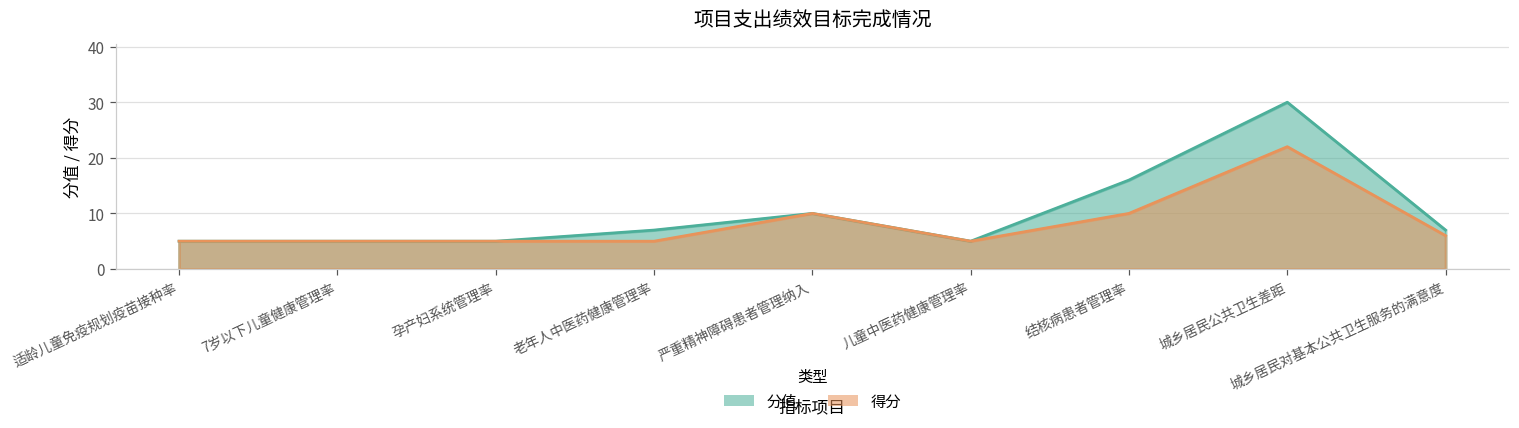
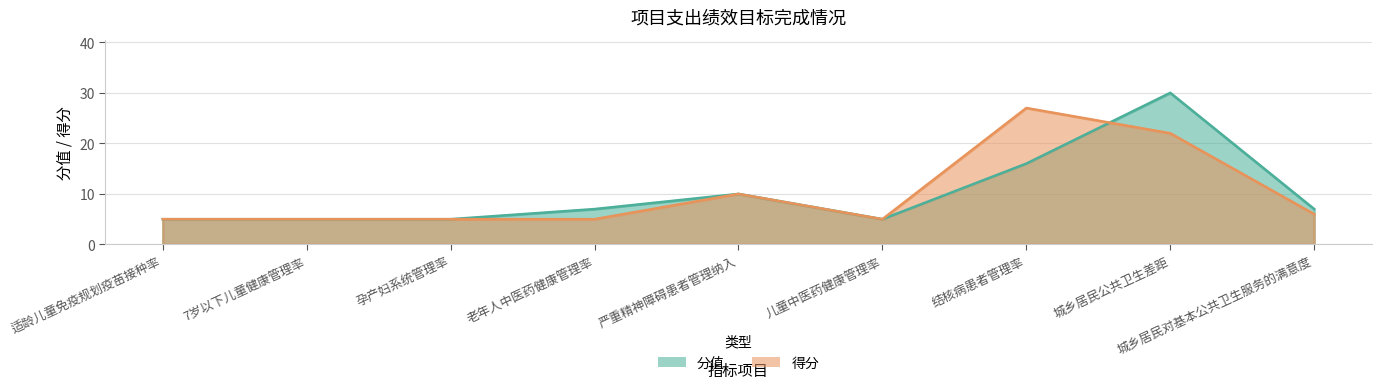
得分, 结核病患者管理率: 10 -> 27
